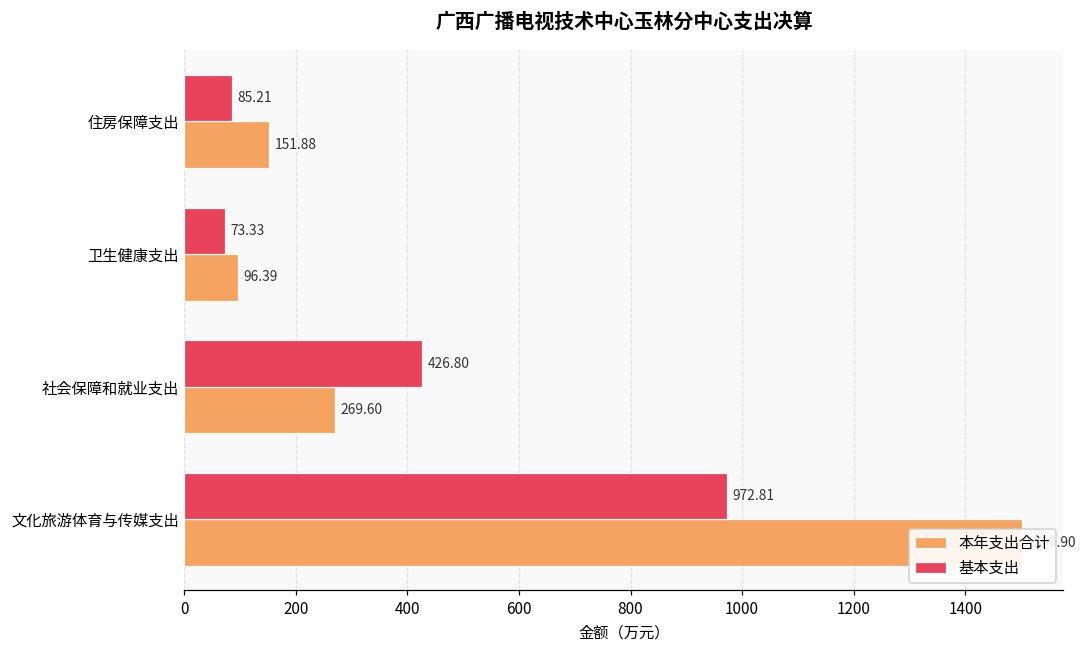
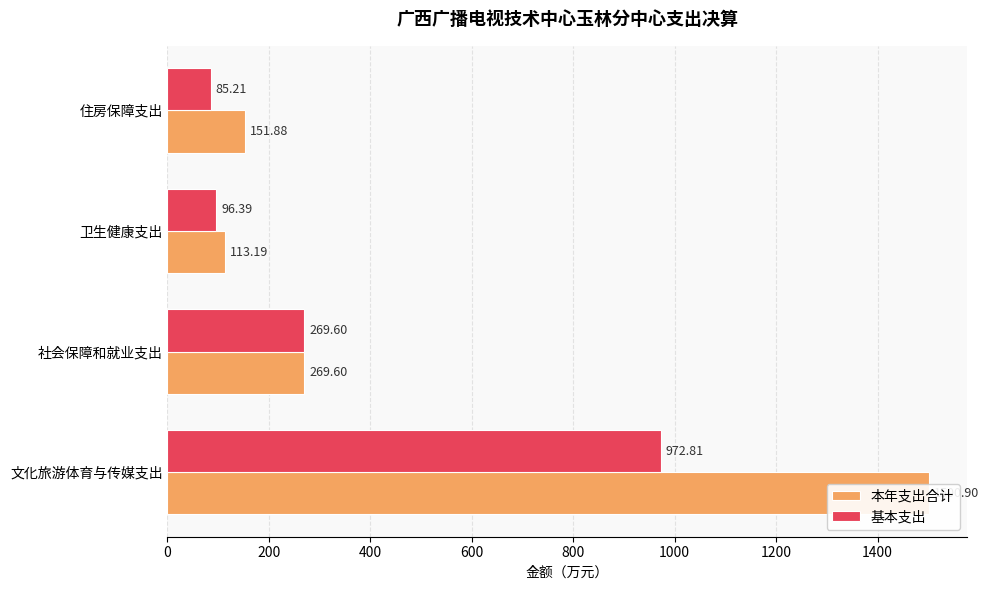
基本支出, 卫生健康支出: 73.33 -> 96.39
本年支出合计, 卫生健康支出: 96.39 -> 113.19
基本支出, 社会保障和就业支出: 426.80 -> 269.60
